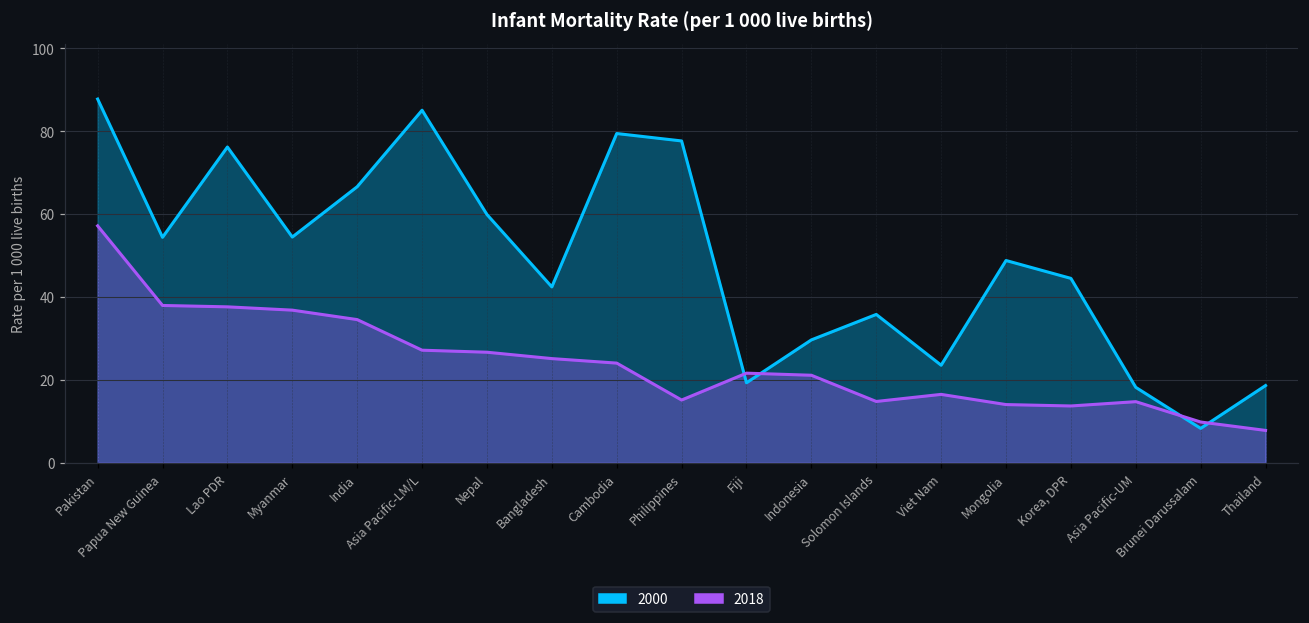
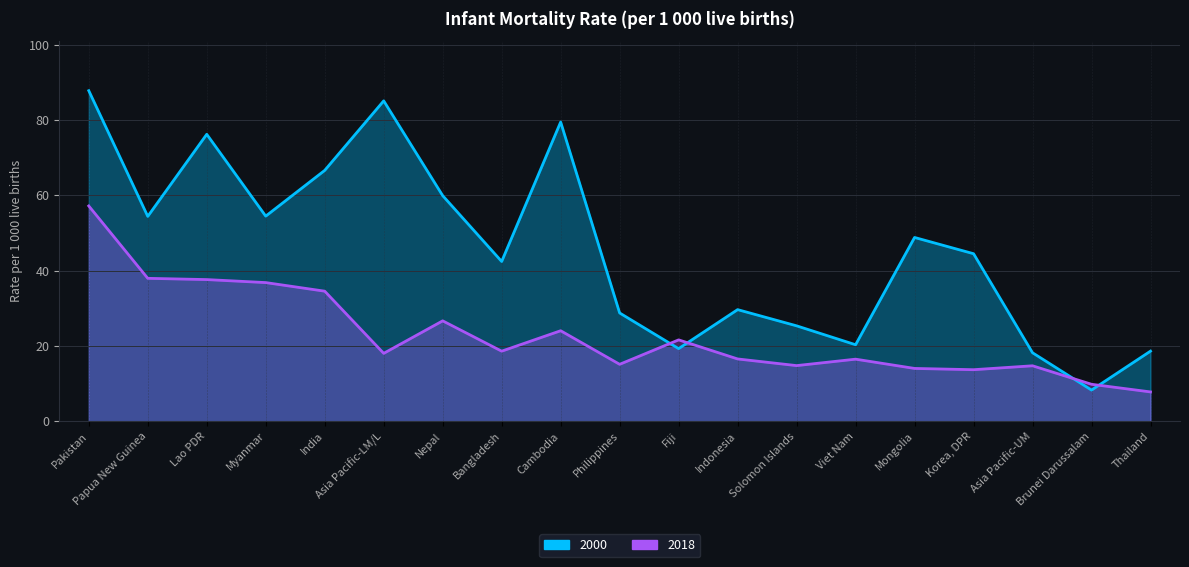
2018, Asia Pacific-LM/L: 27 -> 18
2018, Bangladesh: 25 -> 19
2000, Philippines: 78 -> 29
2018, Indonesia: 21 -> 17
2000, Solomon Islands: 36 -> 25
2000, Viet Nam: 24 -> 20
